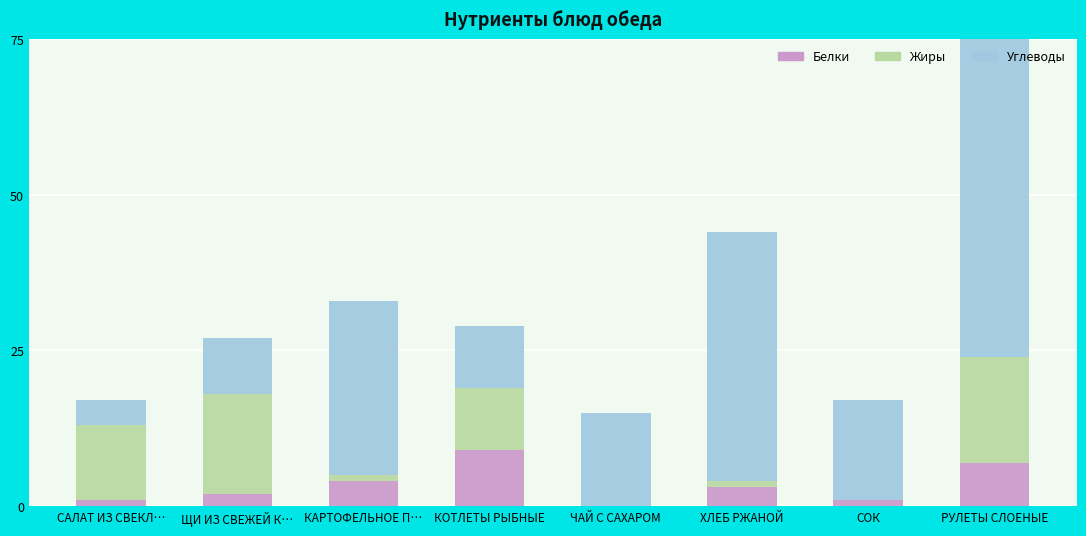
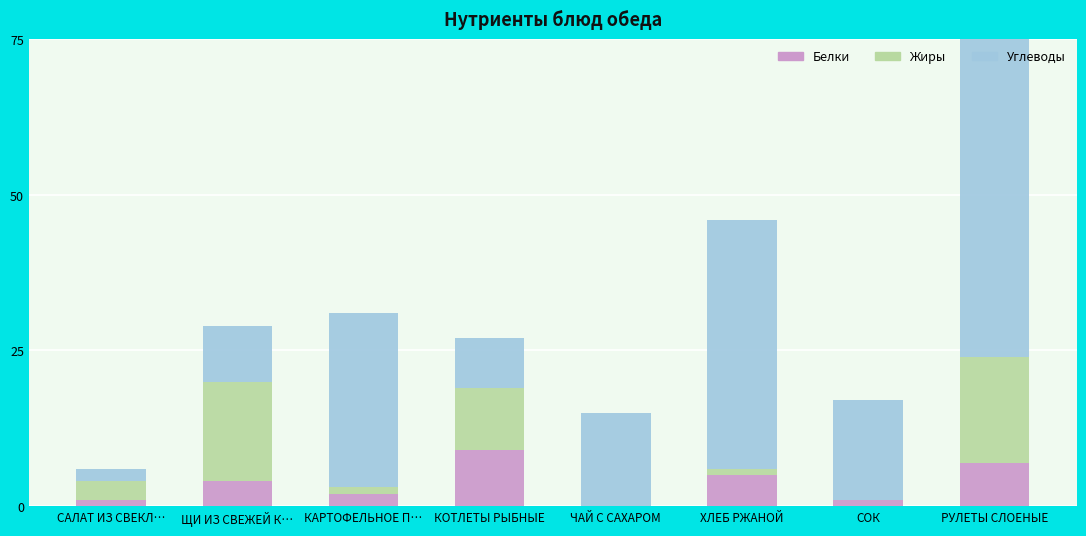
Жиры, САЛАТ ИЗ СВЕКЛ…: 12 -> 3
Углеводы, САЛАТ ИЗ СВЕКЛ…: 4 -> 2
Белки, ЩИ ИЗ СВЕЖЕЙ К…: 2 -> 4
Белки, КАРТОФЕЛЬНОЕ П…: 4 -> 2
Углеводы, КОТЛЕТЫ РЫБНЫЕ: 10 -> 8
Белки, ХЛЕБ РЖАНОЙ: 3 -> 5
